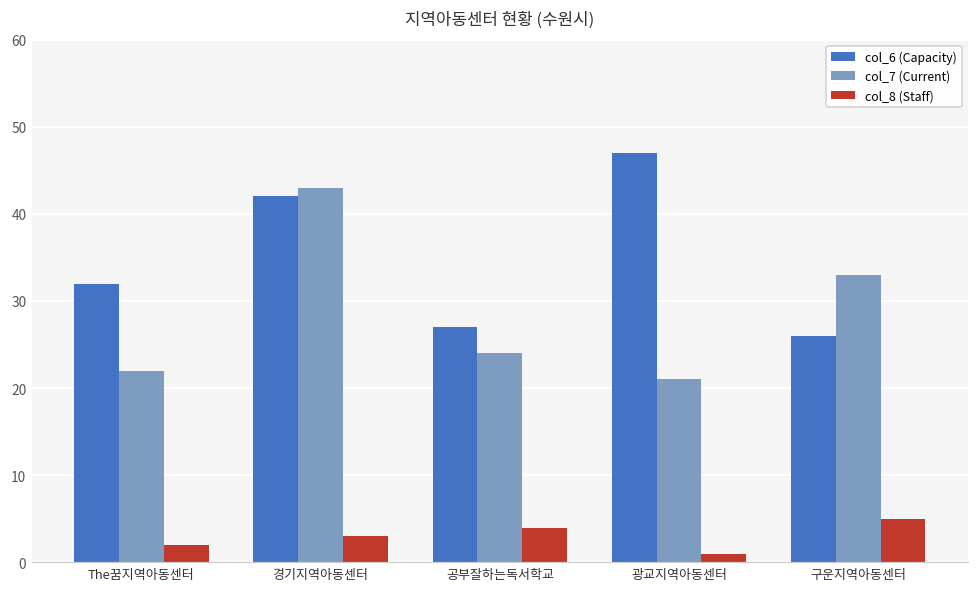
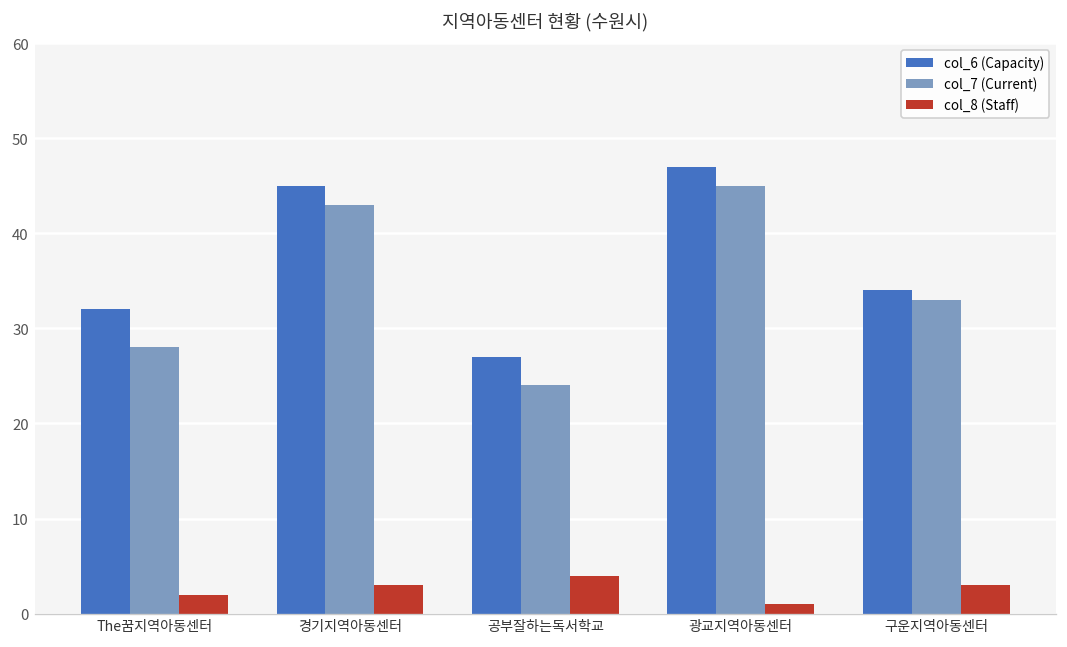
col_7 (Current), The꿈지역아동센터: 22 -> 28
col_6 (Capacity), 경기지역아동센터: 42 -> 45
col_7 (Current), 광교지역아동센터: 21 -> 45
col_6 (Capacity), 구운지역아동센터: 26 -> 34
col_8 (Staff), 구운지역아동센터: 5 -> 3
